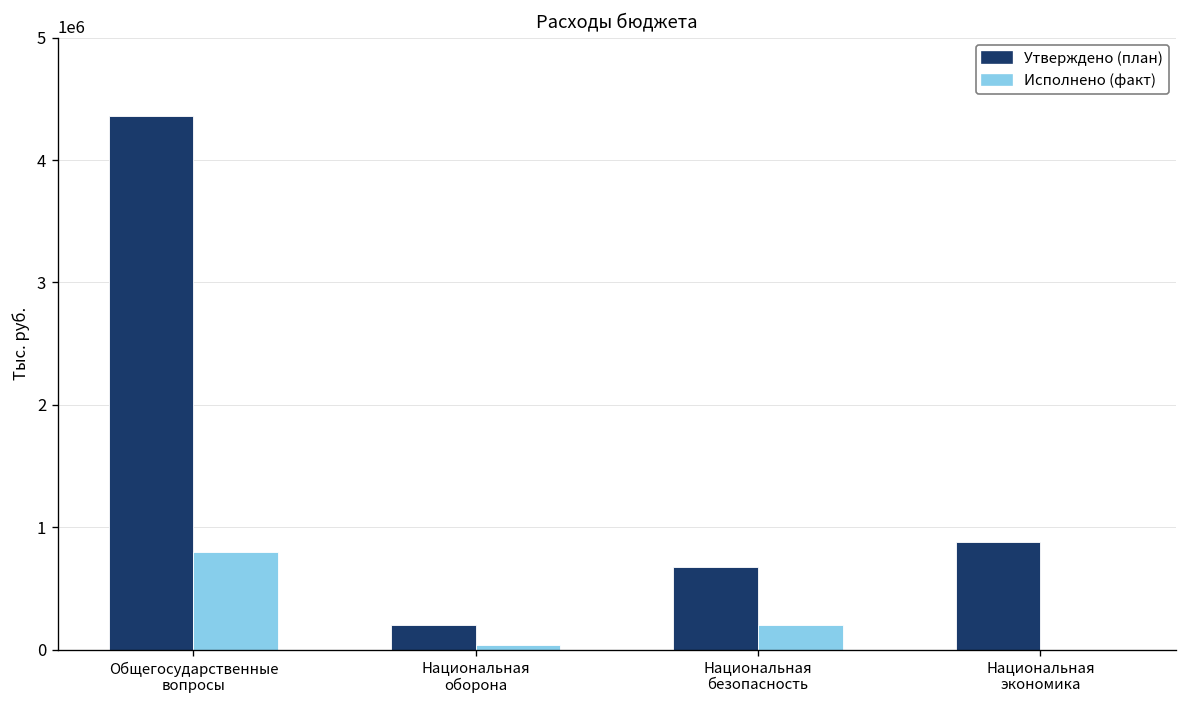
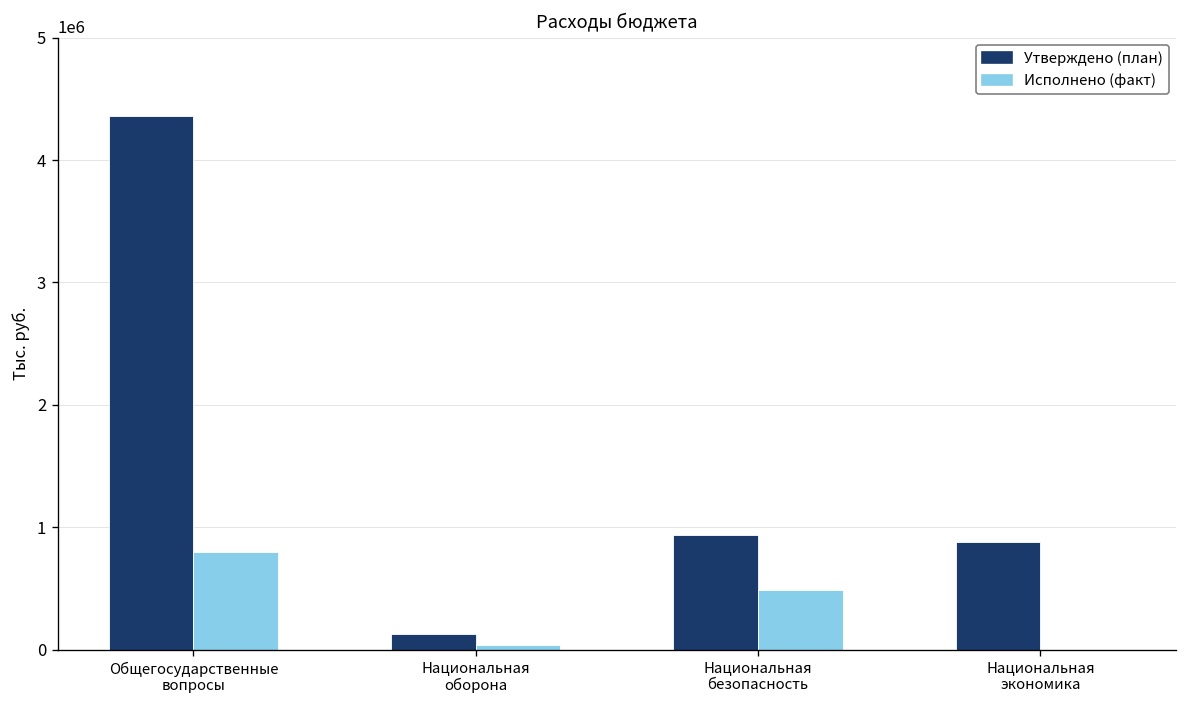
Утверждено (план), Национальная оборона: 200000 -> 120000
Утверждено (план), Национальная безопасность: 680000 -> 930000
Исполнено (факт), Национальная безопасность: 200000 -> 480000
